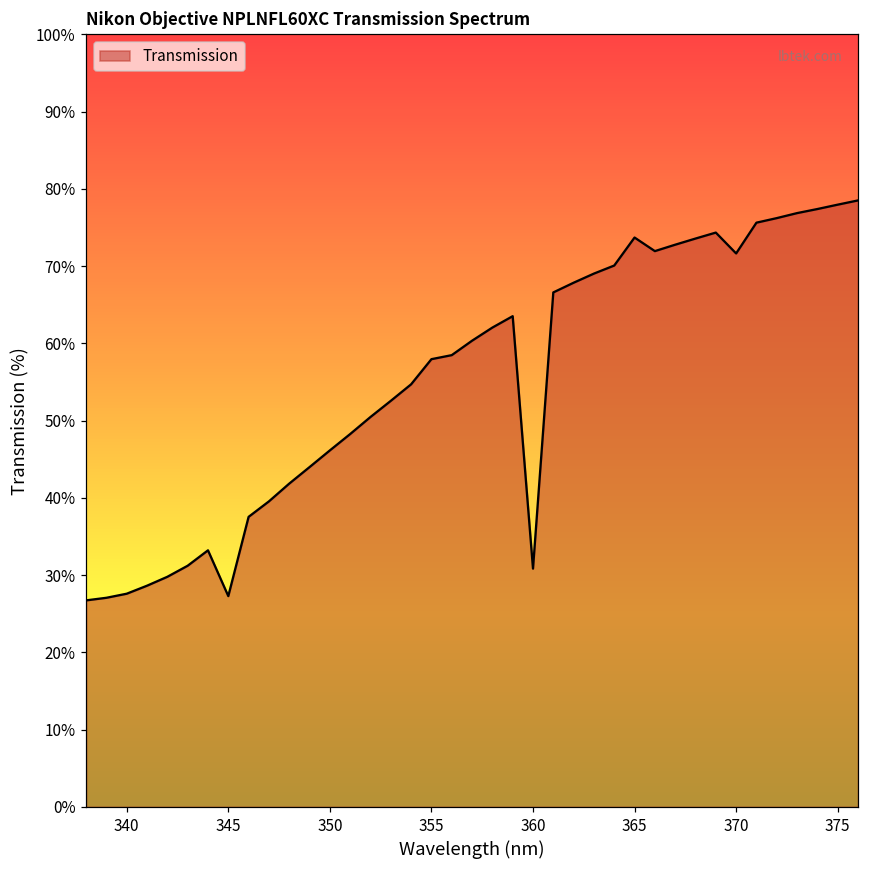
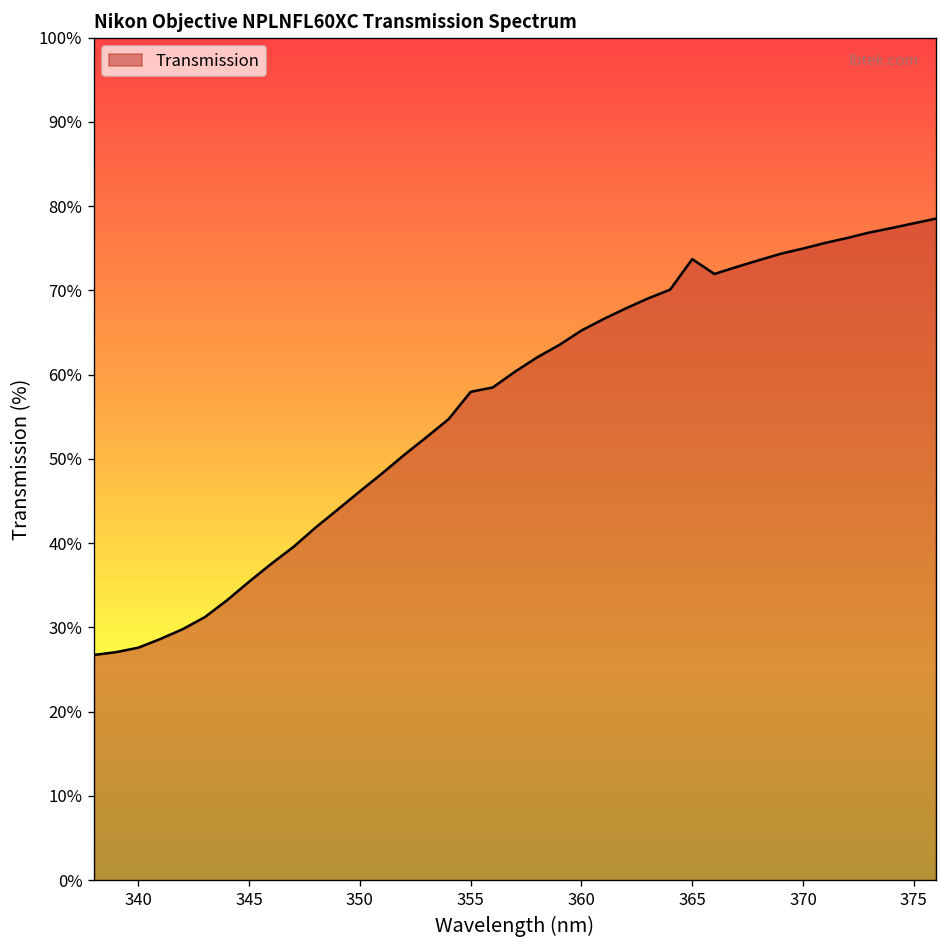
345: 27% -> 35%
360: 31% -> 65%
370: 72% -> 75%
